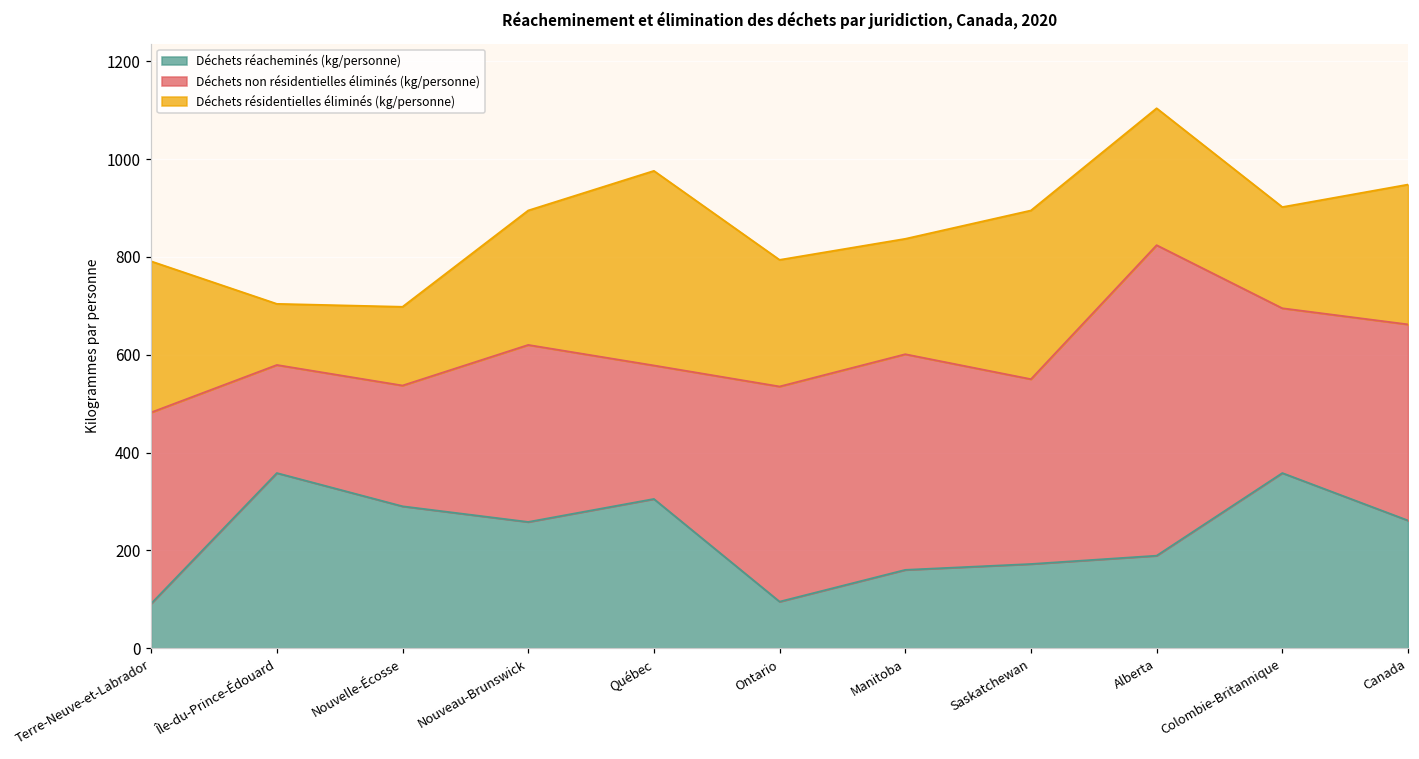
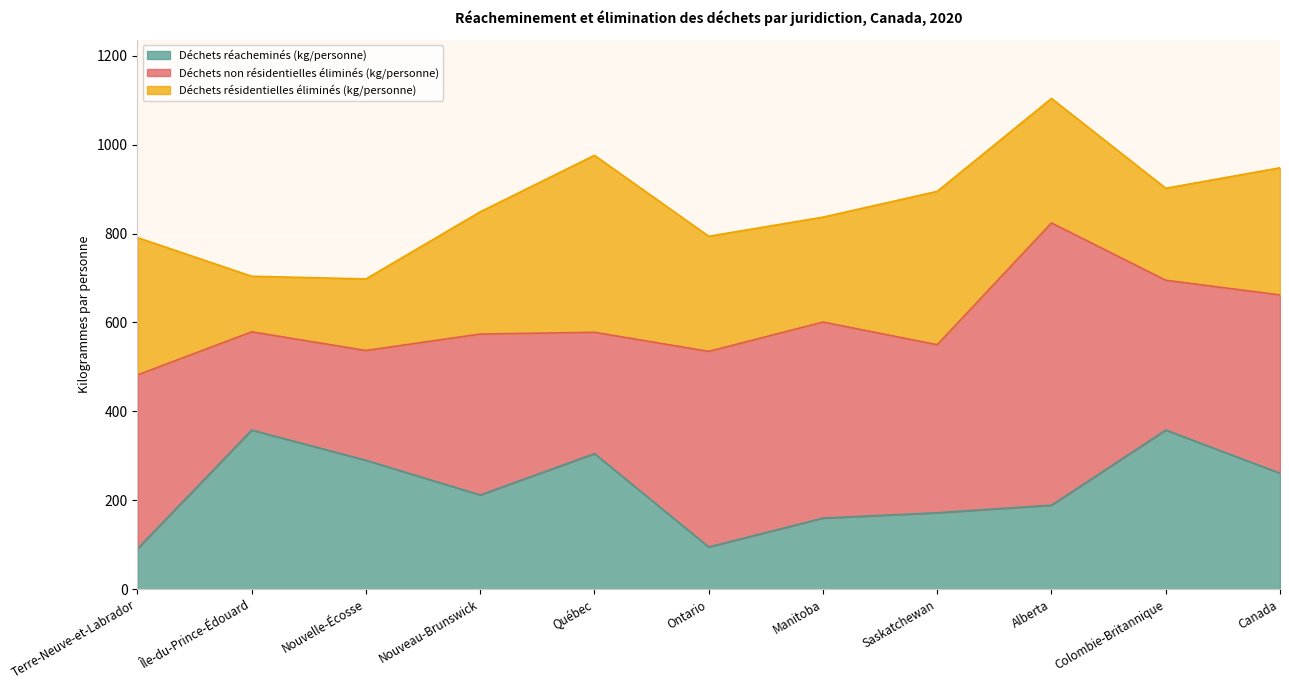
Déchets réacheminés (kg/personne), Nouveau-Brunswick: 260 -> 210
